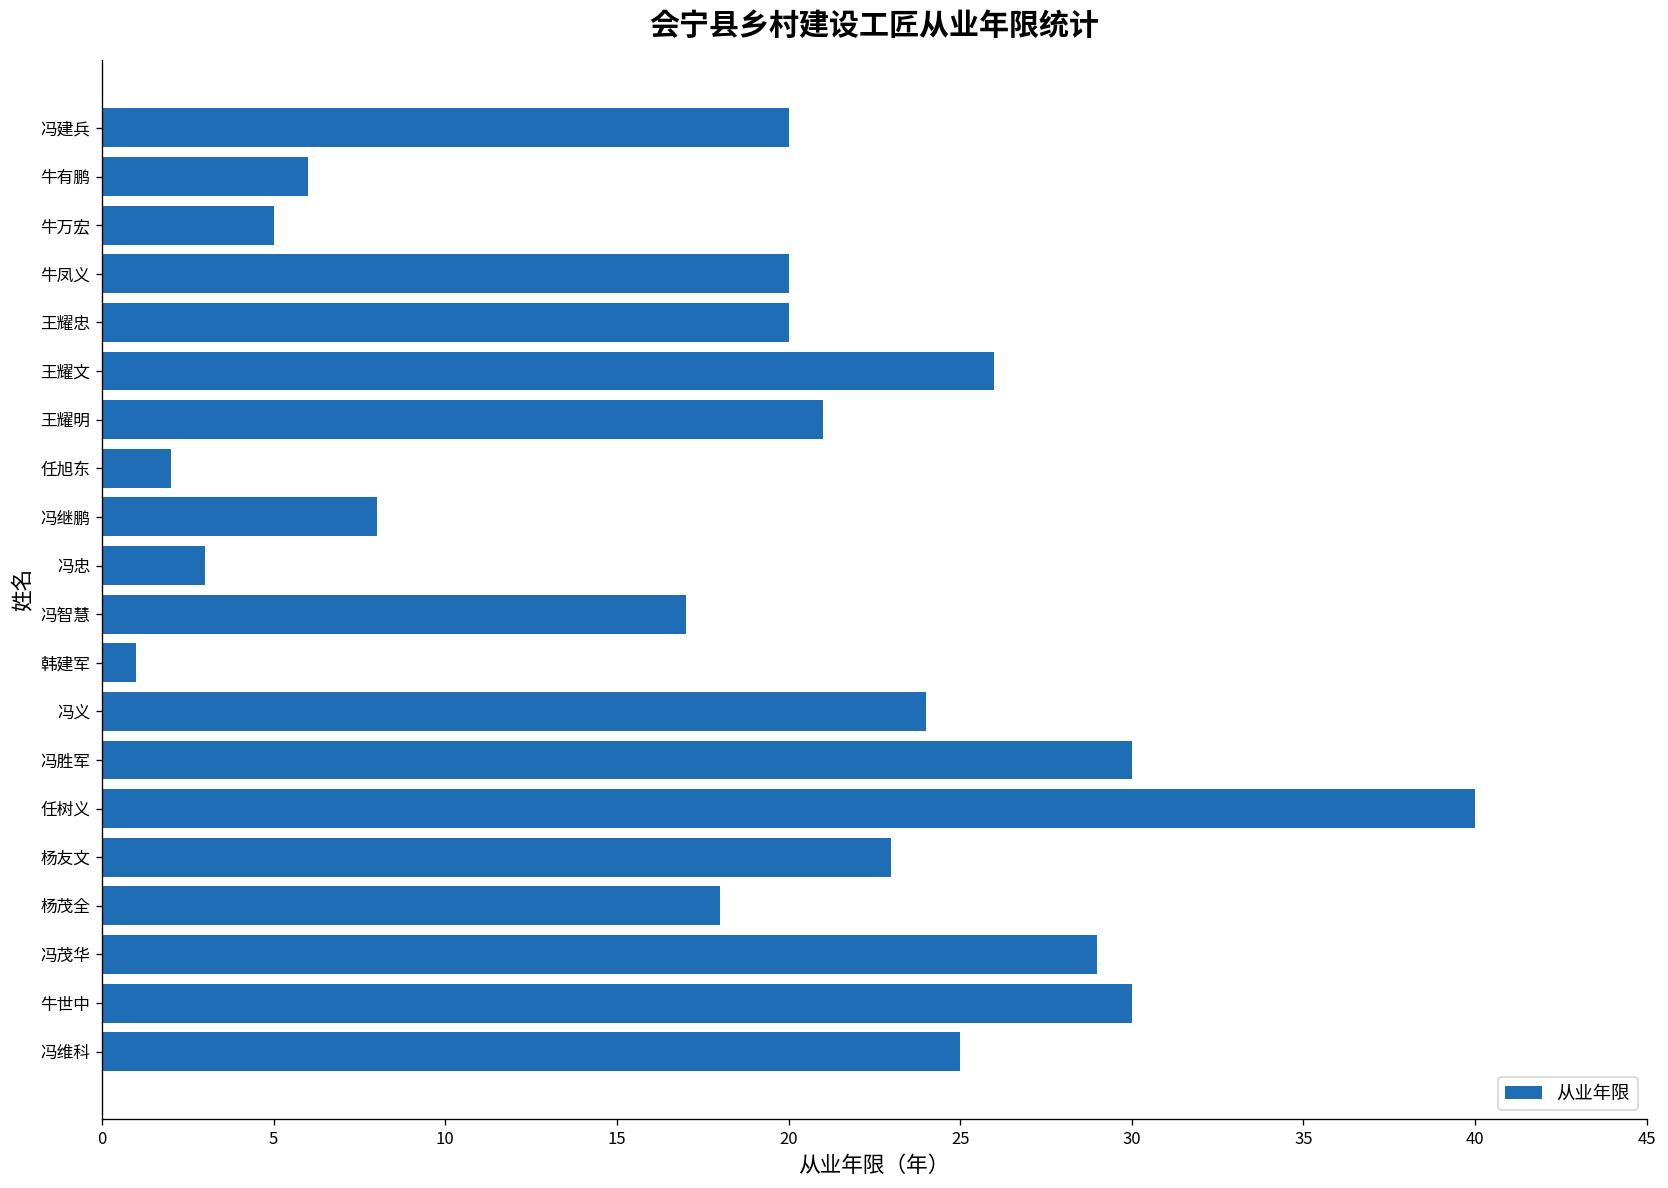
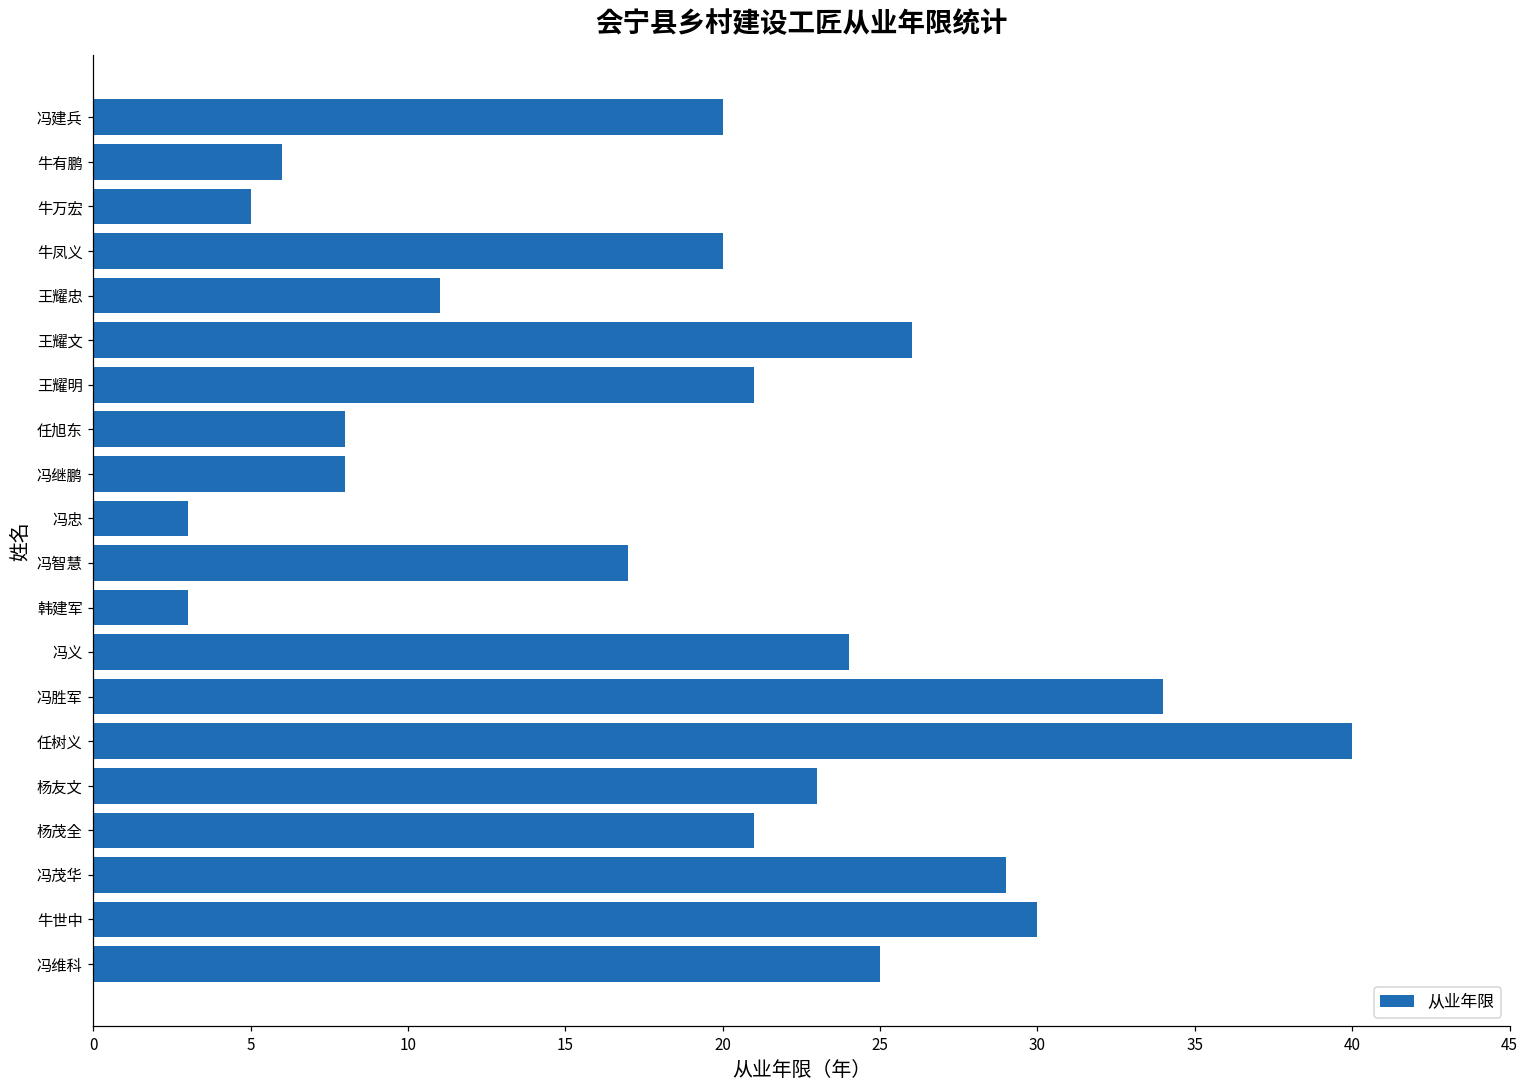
王耀忠: 20 -> 11
任旭东: 2 -> 8
韩建军: 1 -> 3
冯胜军: 30 -> 34
杨茂全: 18 -> 21
